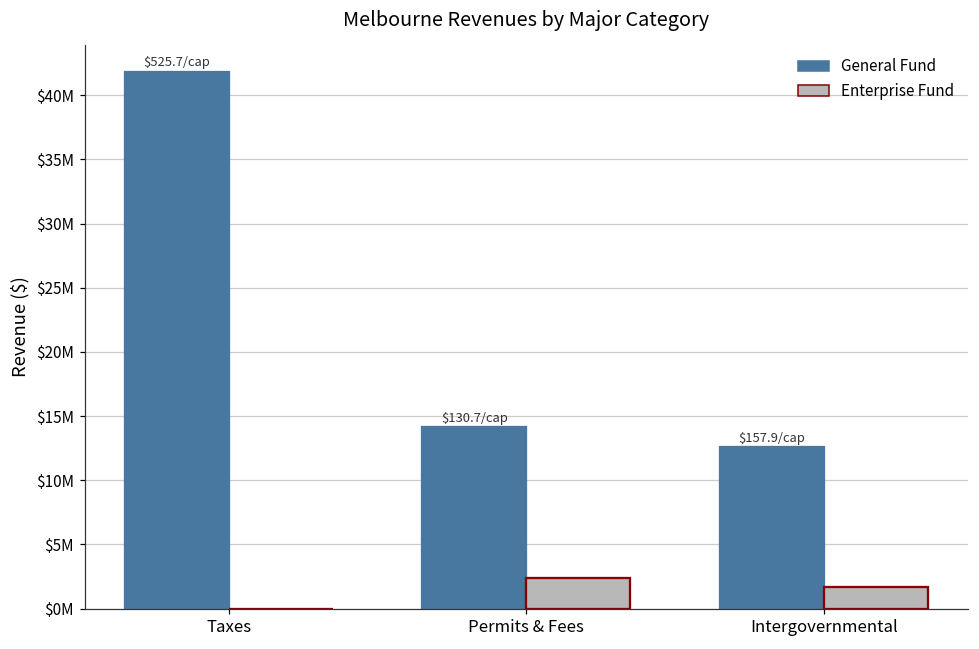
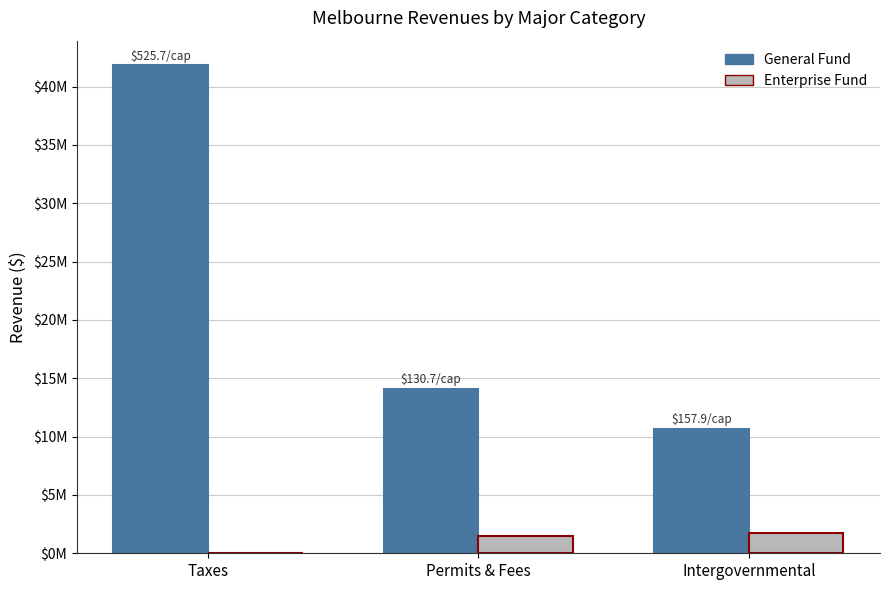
Enterprise Fund, Permits & Fees: $2400000 -> $1400000
General Fund, Intergovernmental: $12600000 -> $10700000
